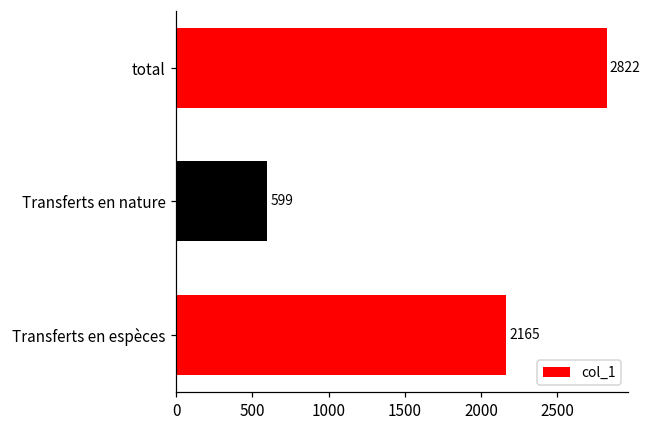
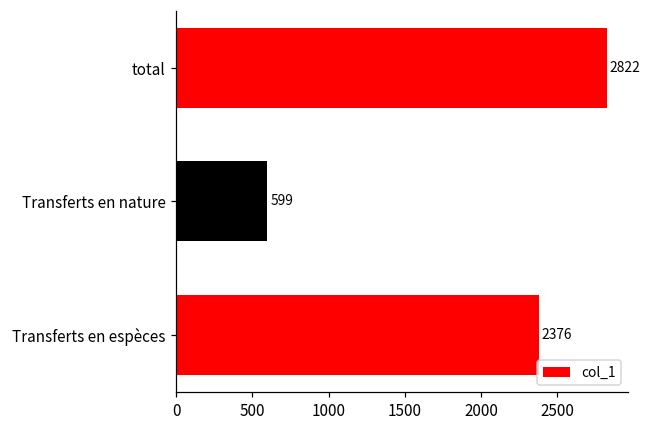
Transferts en espèces: 2165 -> 2376
